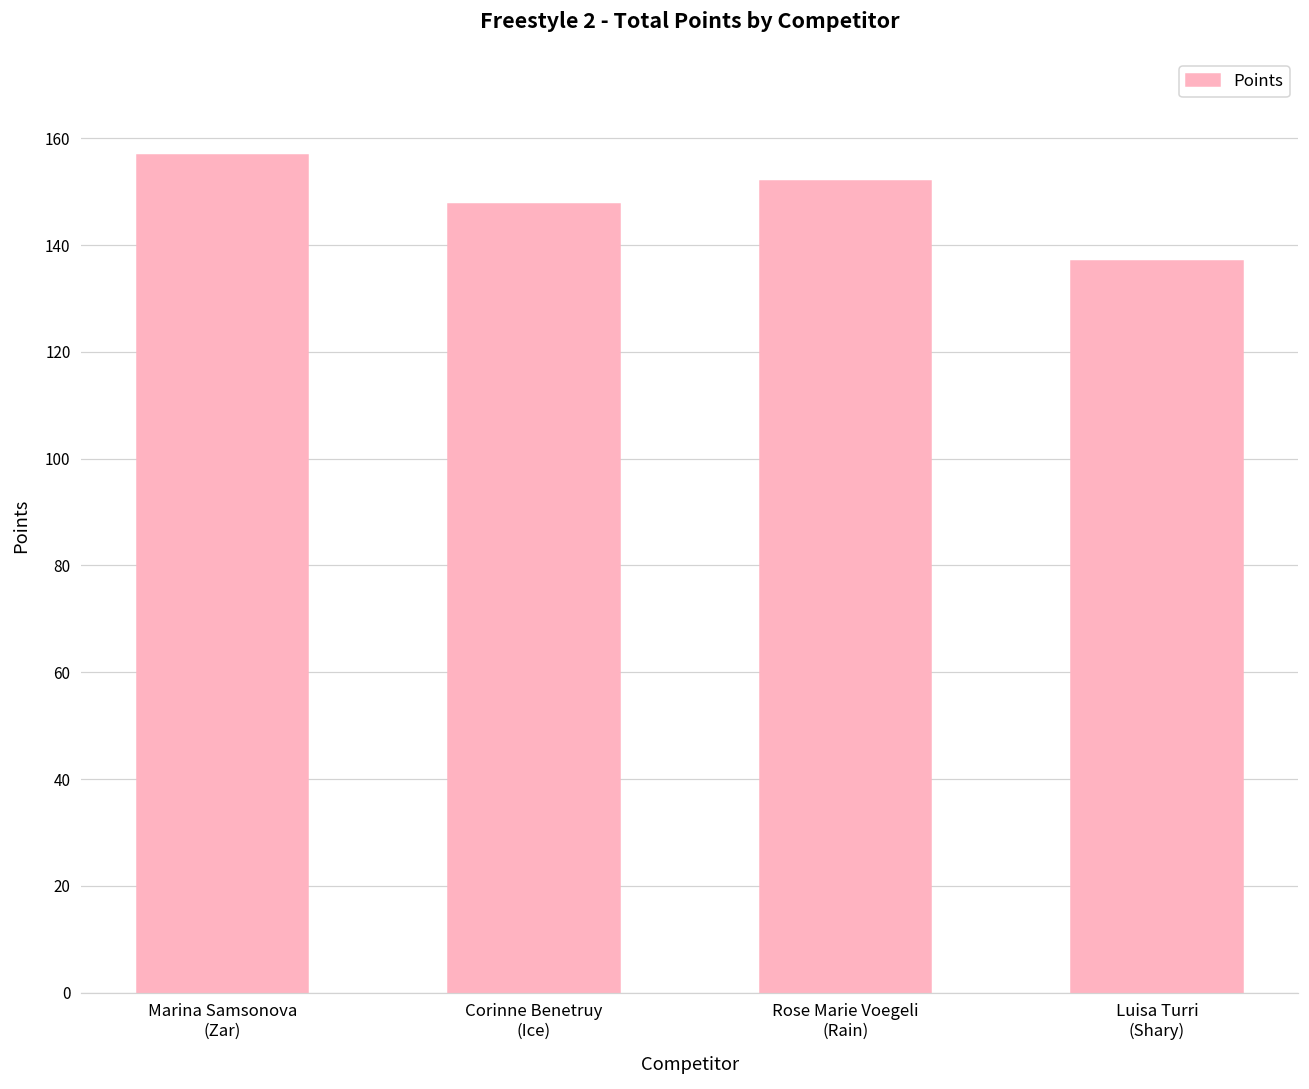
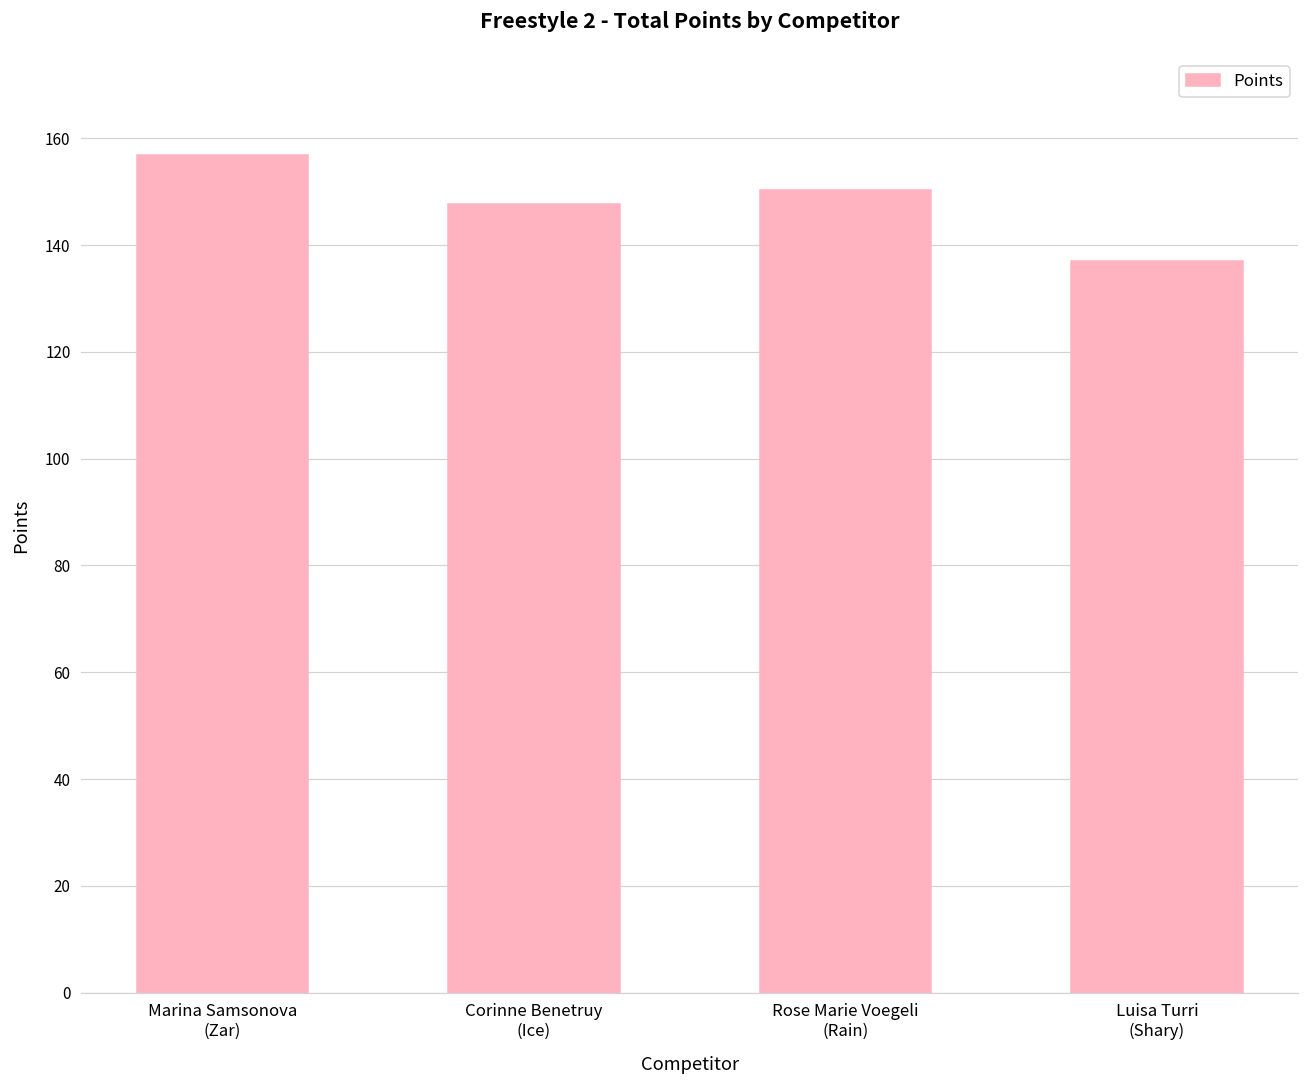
Rose Marie Voegeli (Rain): 152 -> 150
